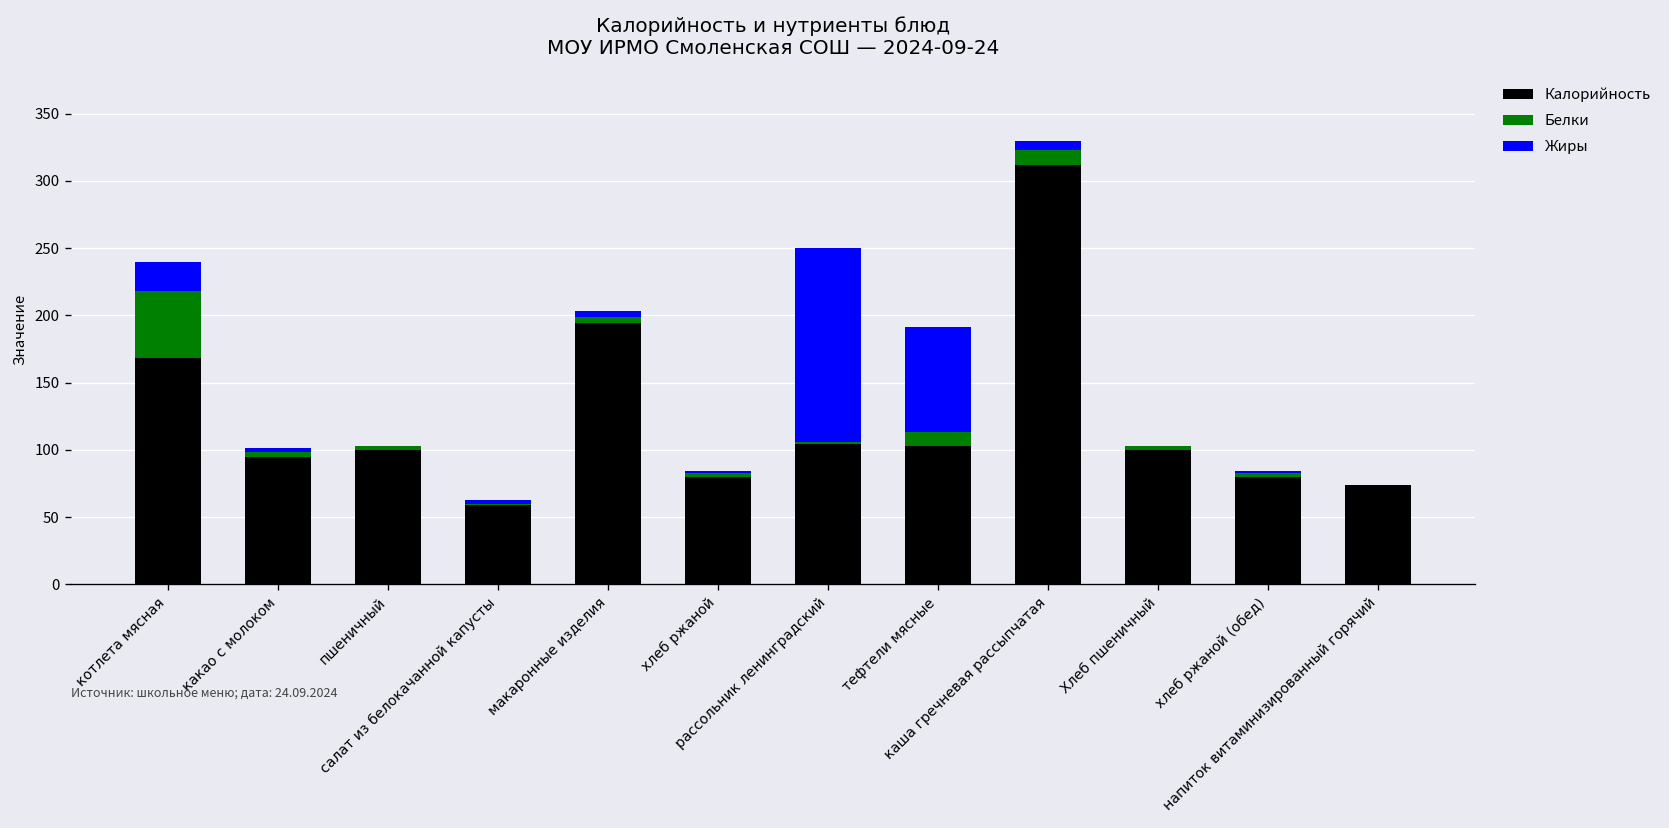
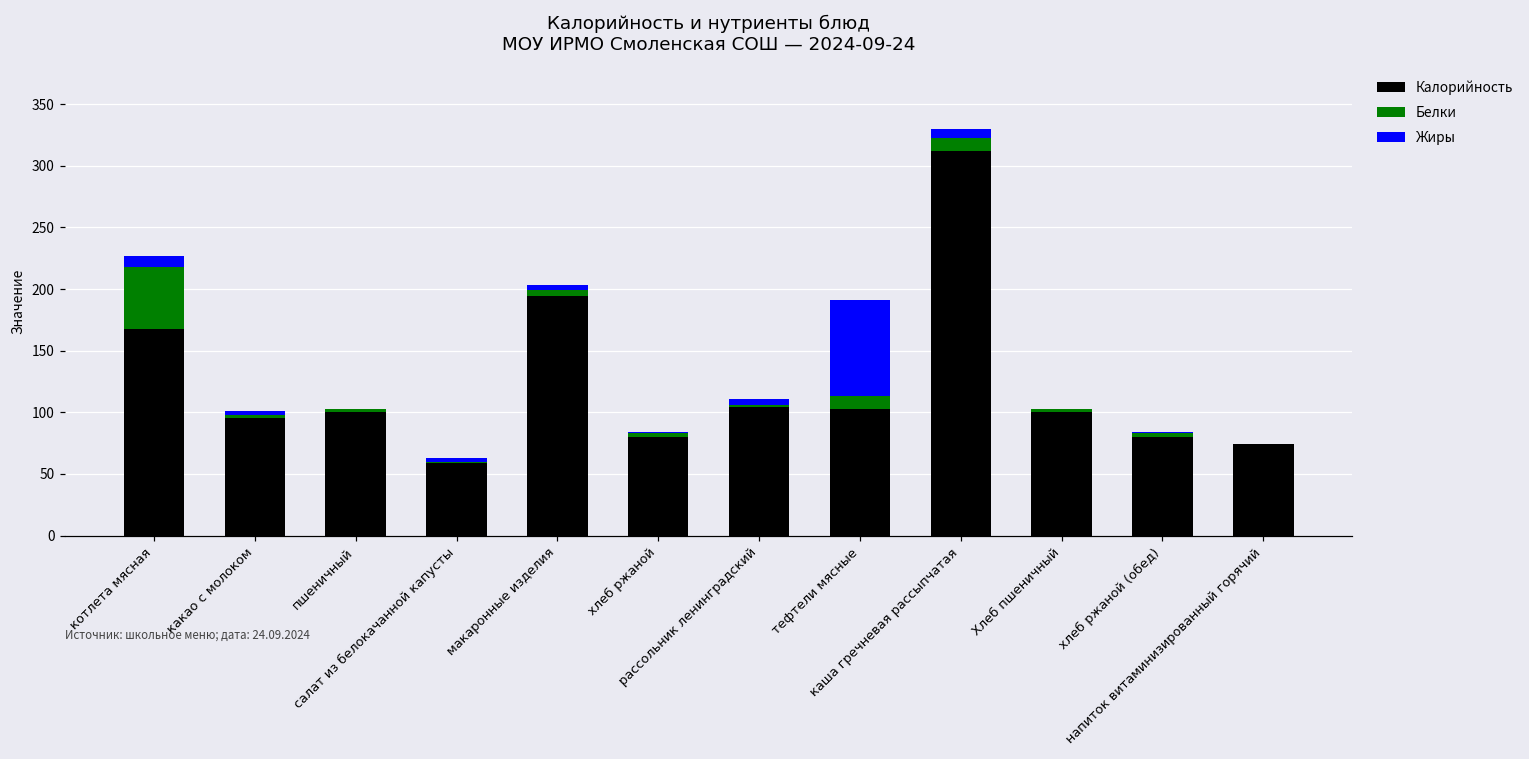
Жиры, котлета мясная: 22 -> 9
Жиры, рассольник ленинградский: 144 -> 5
